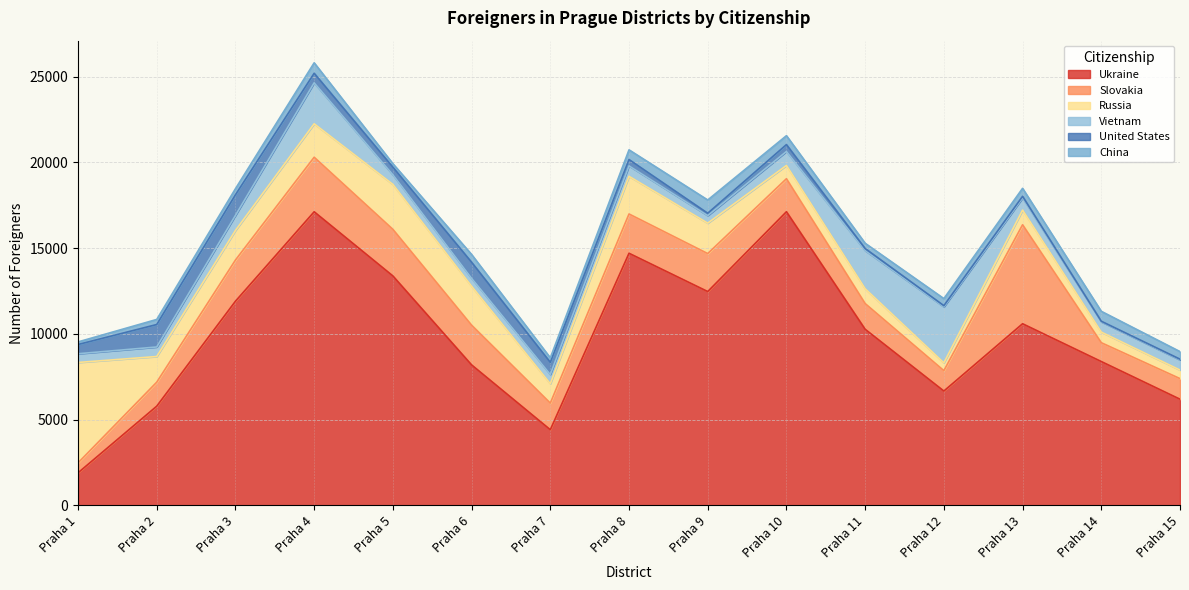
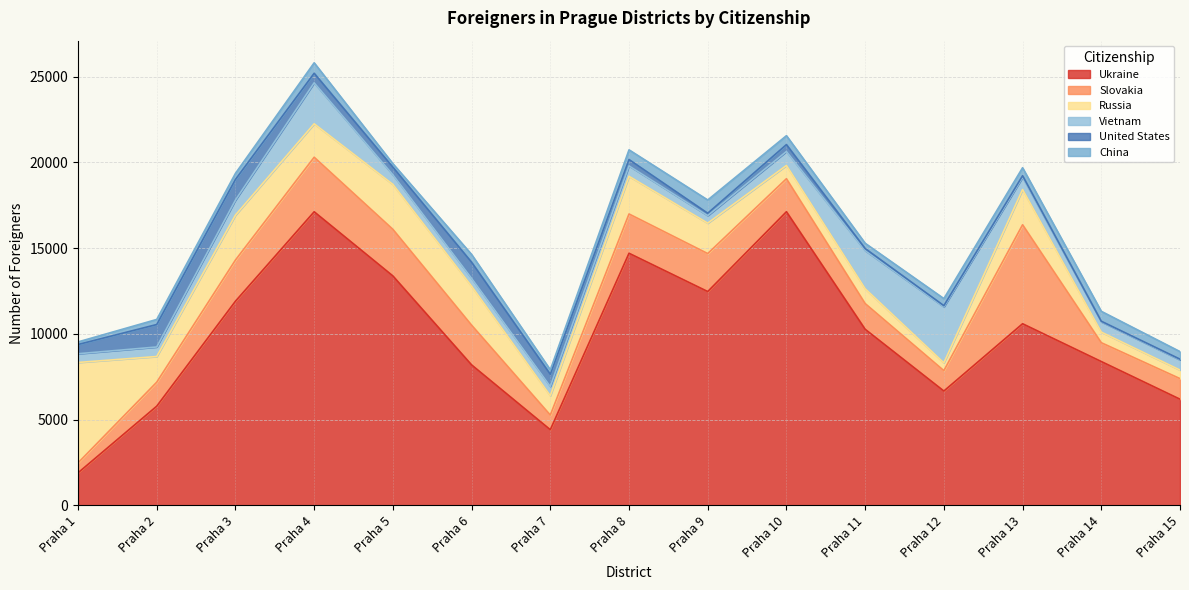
Russia, Praha 3: 1700 -> 2600
Slovakia, Praha 7: 1600 -> 900
Russia, Praha 13: 900 -> 2100
